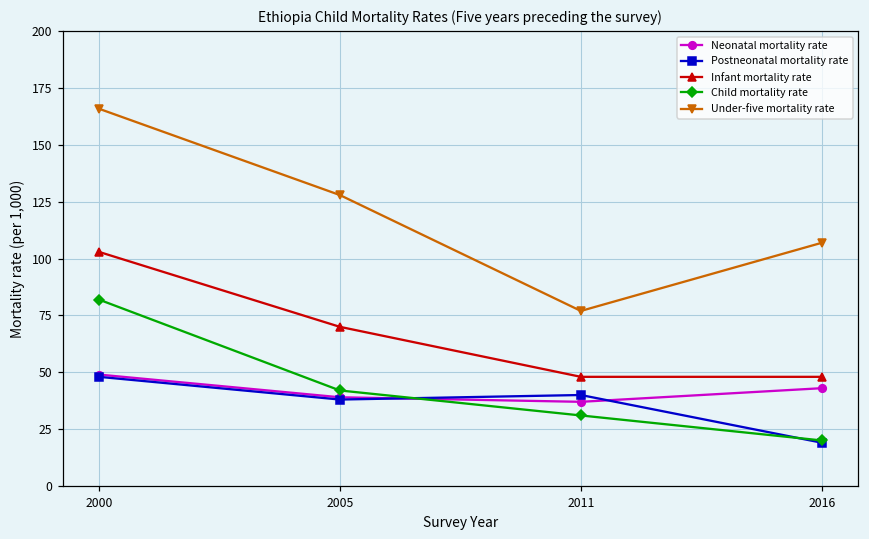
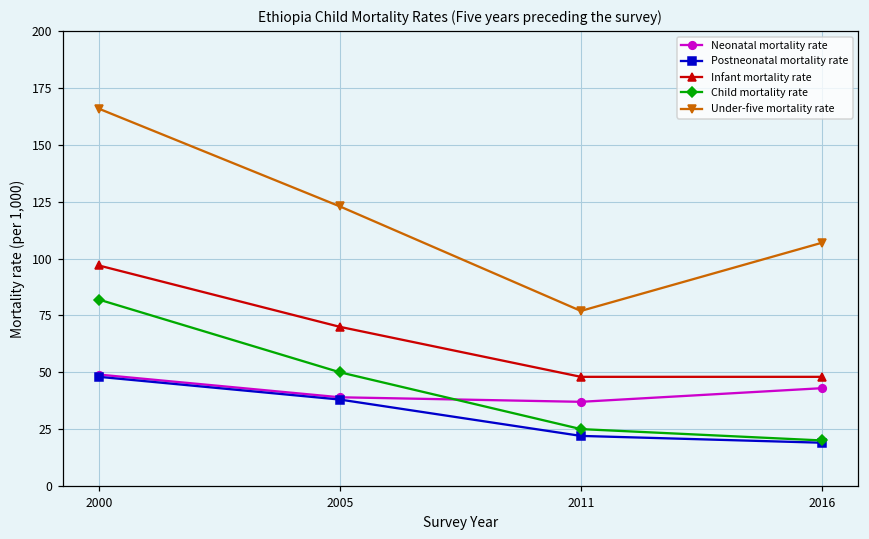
Infant mortality rate, 2000: 103 -> 97
Child mortality rate, 2005: 42 -> 50
Under-five mortality rate, 2005: 128 -> 123
Postneonatal mortality rate, 2011: 40 -> 22
Child mortality rate, 2011: 31 -> 25
